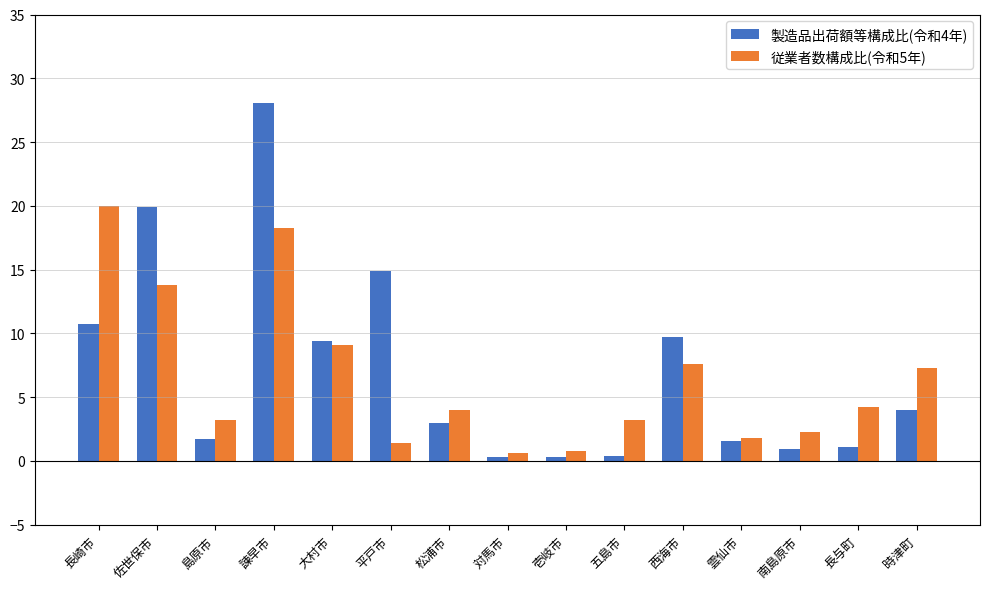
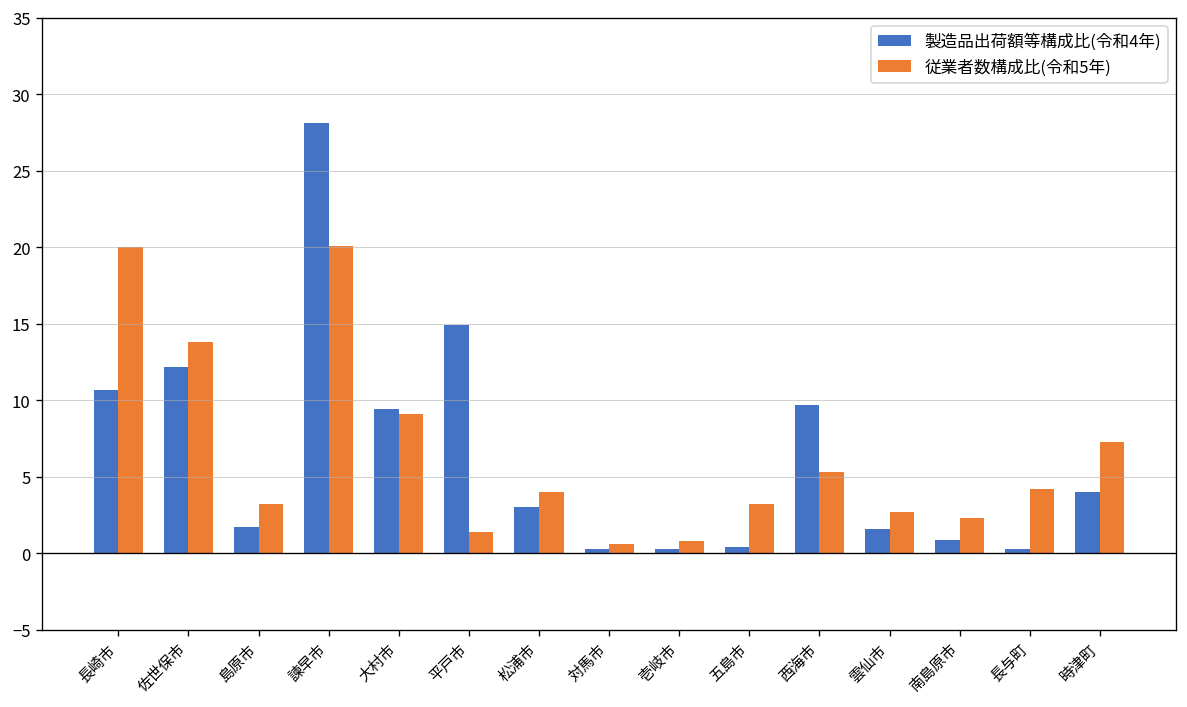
製造品出荷額等構成比(令和4年), 佐世保市: 19.9 -> 12.2
従業者数構成比(令和5年), 諫早市: 18.3 -> 20.1
従業者数構成比(令和5年), 西海市: 7.6 -> 5.3
従業者数構成比(令和5年), 雲仙市: 1.8 -> 2.7
製造品出荷額等構成比(令和4年), 長与町: 1.1 -> 0.3
